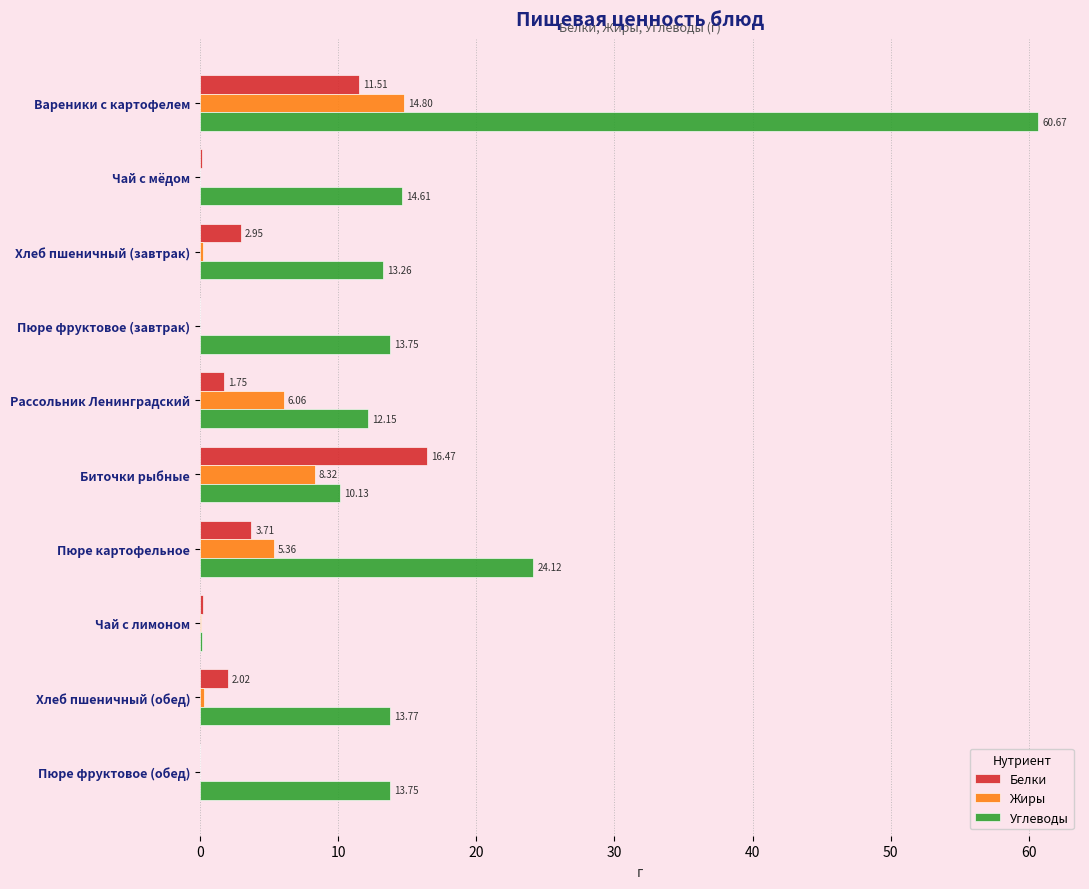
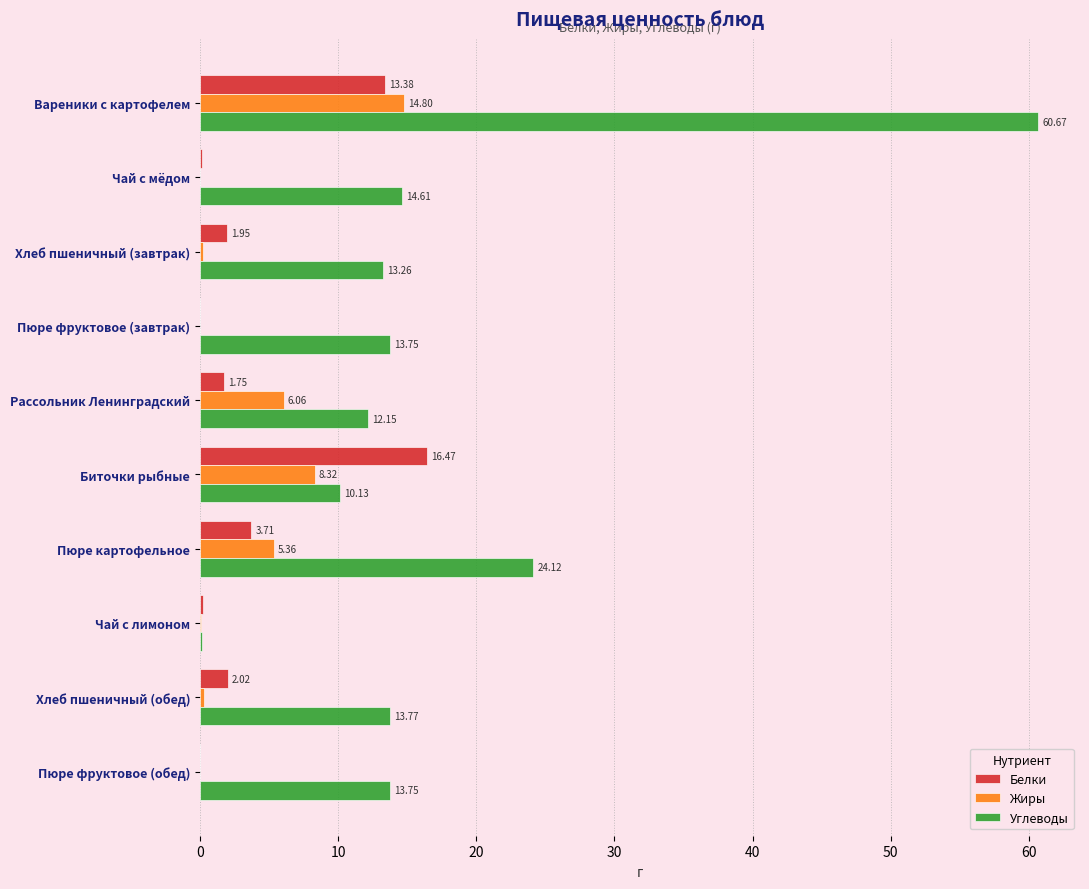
Белки, Вареники с картофелем: 11.51 -> 13.38
Белки, Хлеб пшеничный (завтрак): 2.95 -> 1.95
